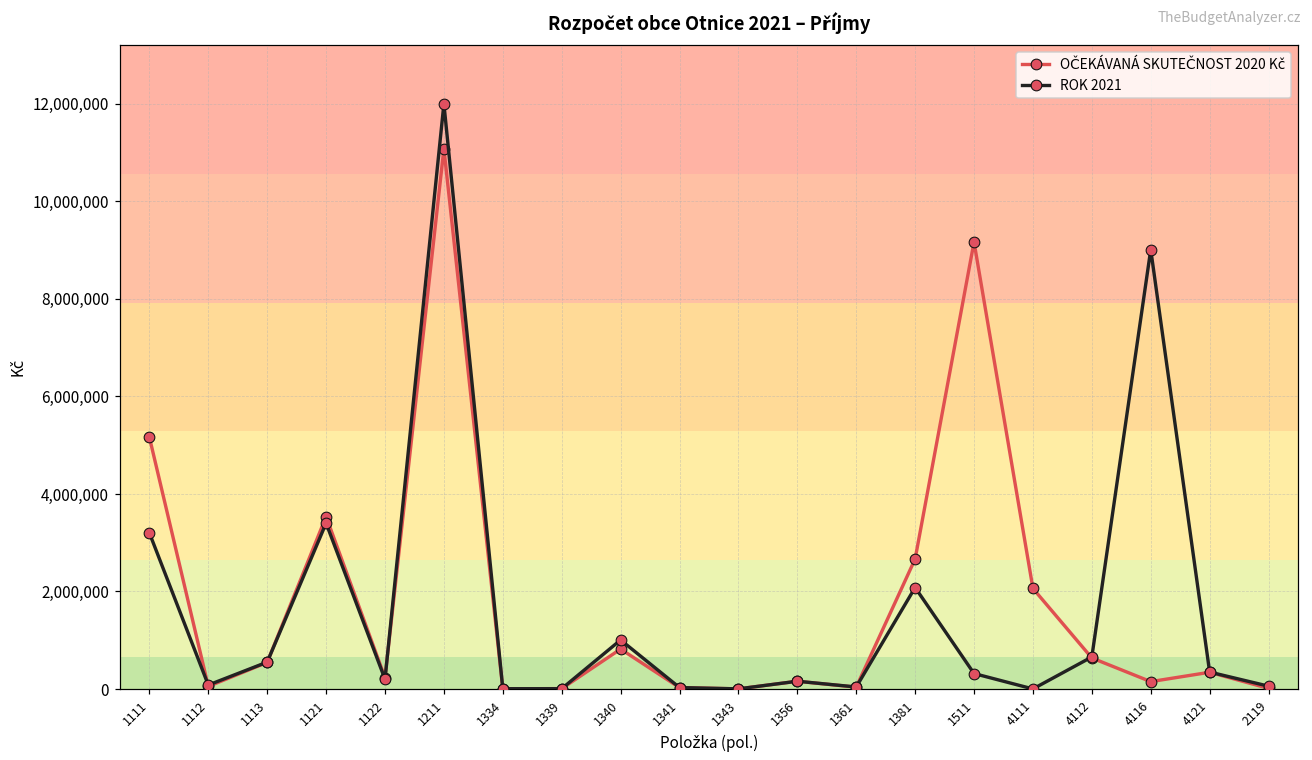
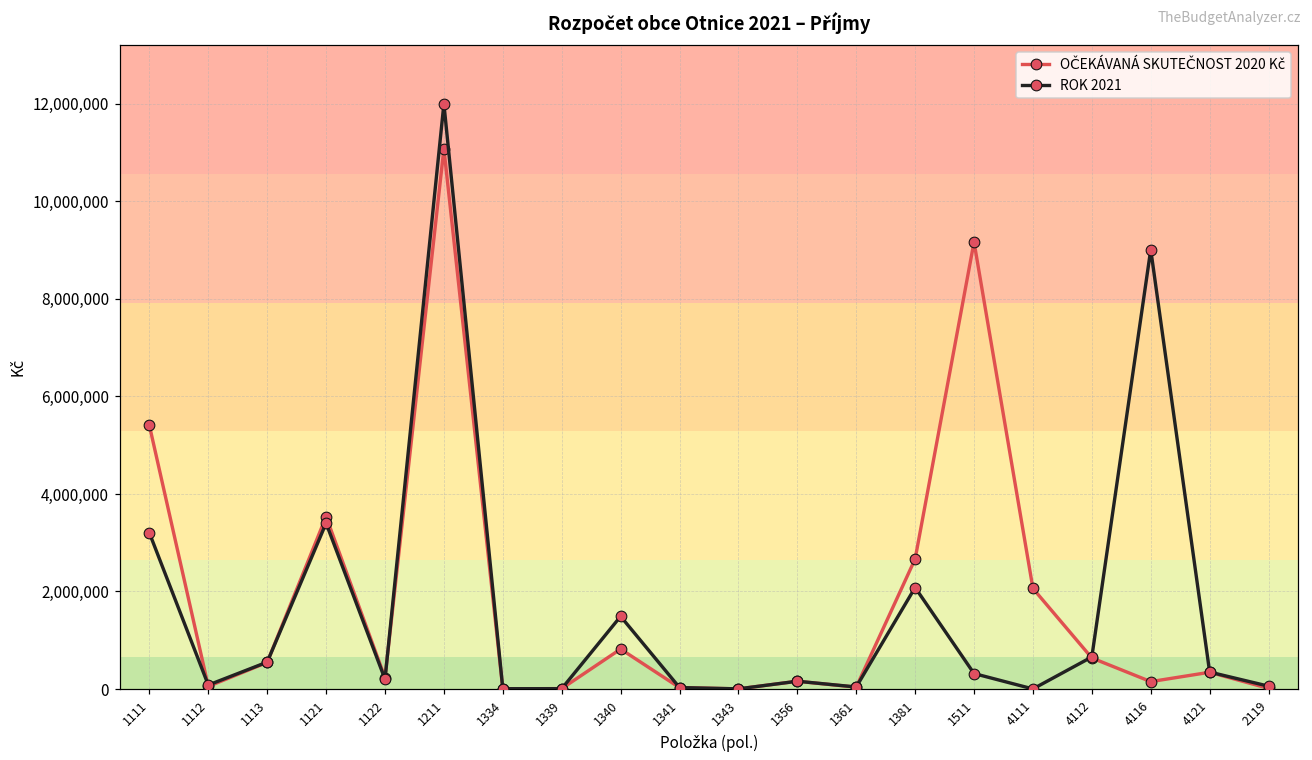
OČEKÁVANÁ SKUTEČNOST 2020 Kč, 1111: 5,200,000 -> 5,400,000
ROK 2021, 1340: 1,000,000 -> 1,500,000
